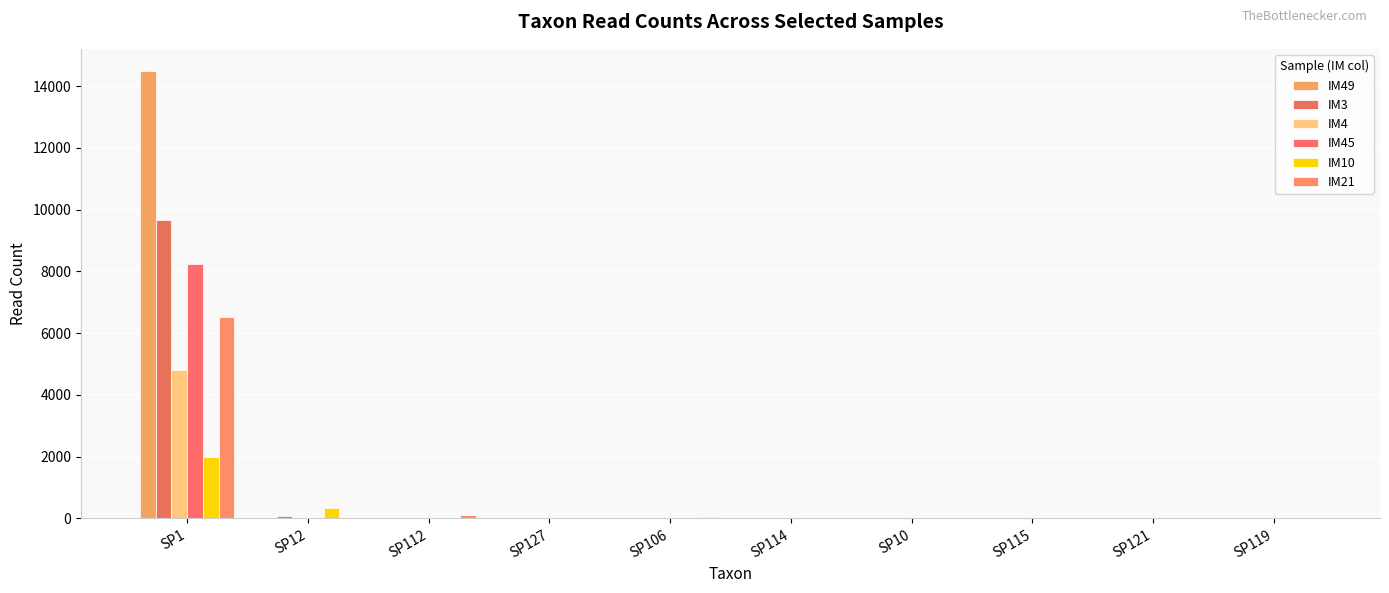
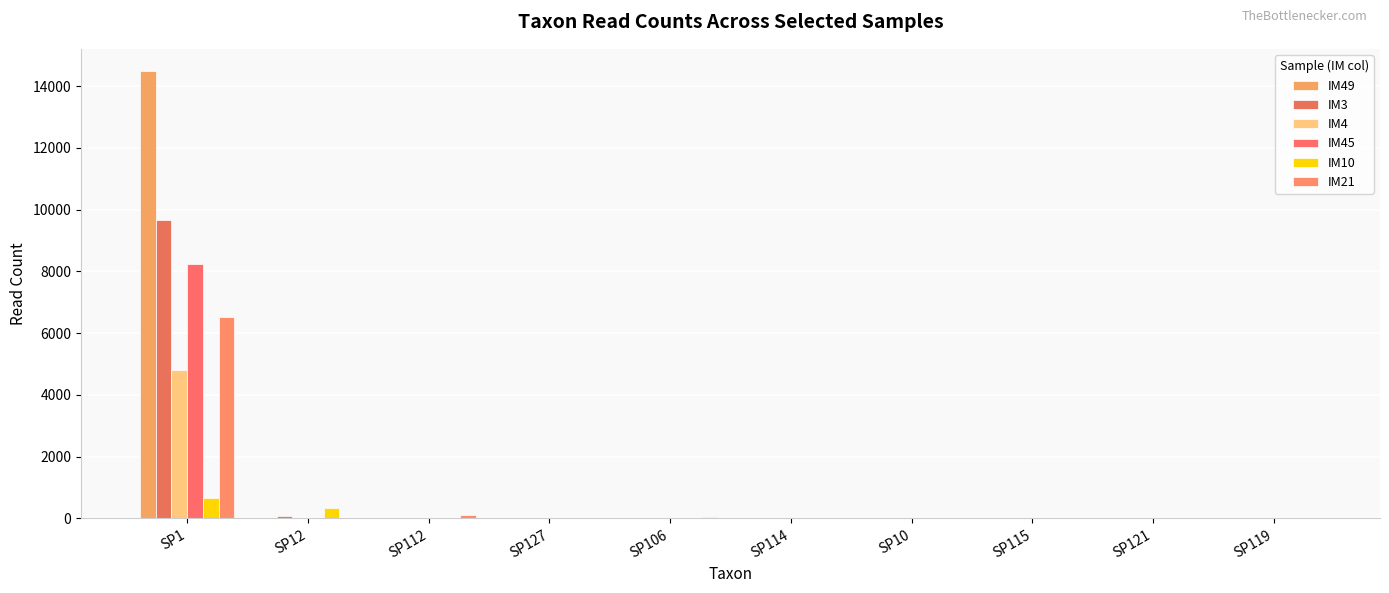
IM10, SP1: 2000 -> 600
